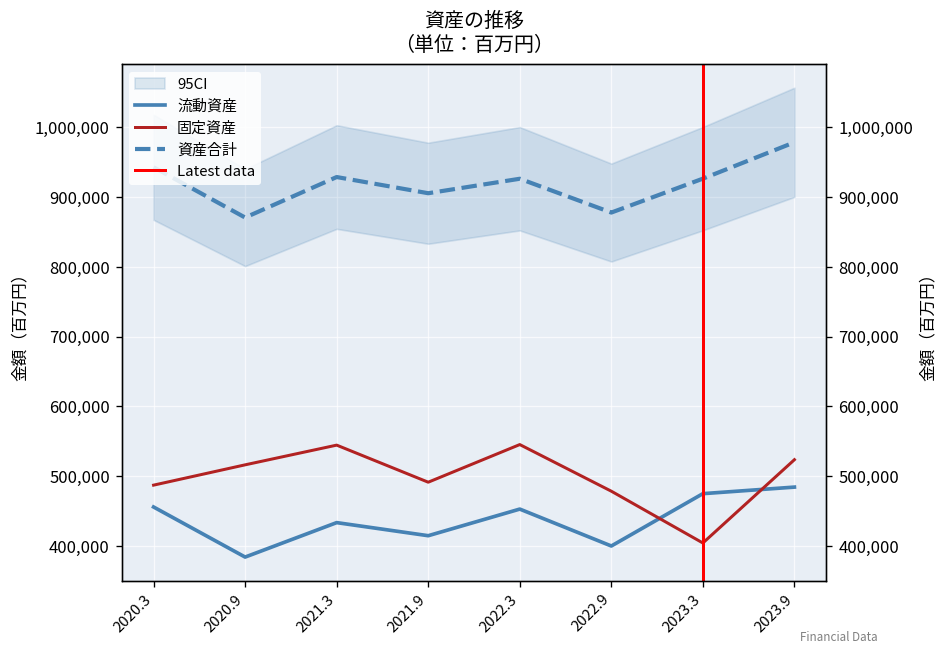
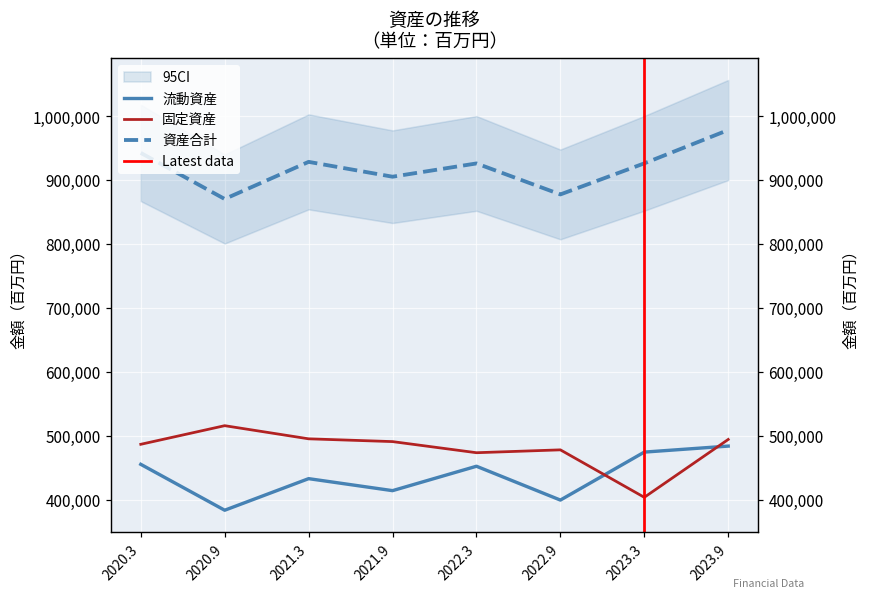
固定資産, 2021.3: 540,000 -> 500,000
固定資産, 2022.3: 550,000 -> 470,000
固定資産, 2023.9: 520,000 -> 490,000
